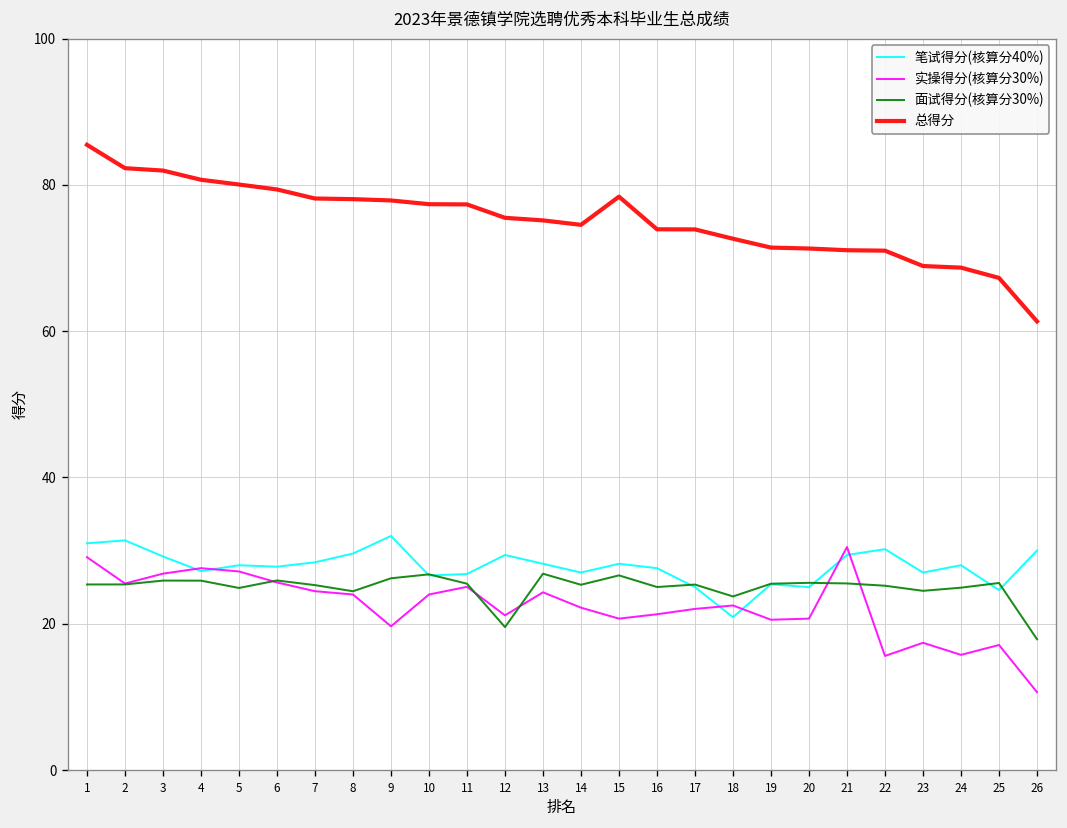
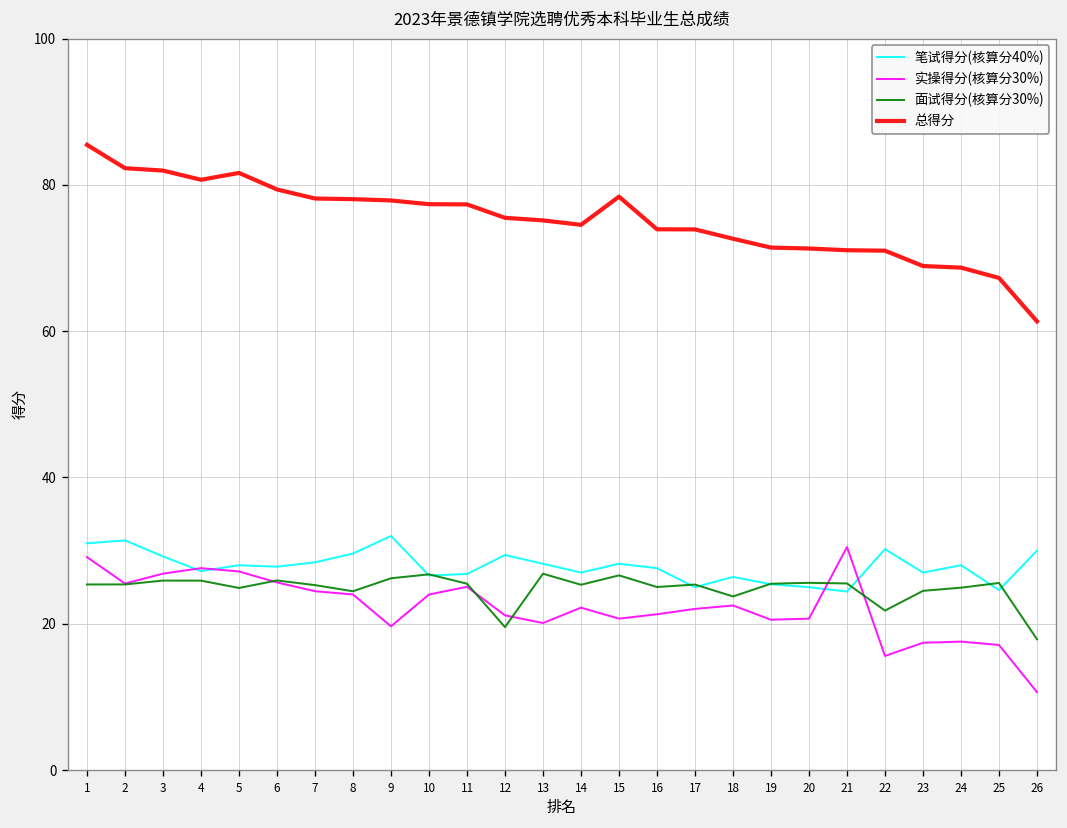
总得分, 5: 80 -> 82
实操得分(核算分30%), 13: 24 -> 20
笔试得分(核算分40%), 18: 21 -> 26
笔试得分(核算分40%), 21: 29 -> 24
面试得分(核算分30%), 22: 25 -> 22
实操得分(核算分30%), 24: 16 -> 18
